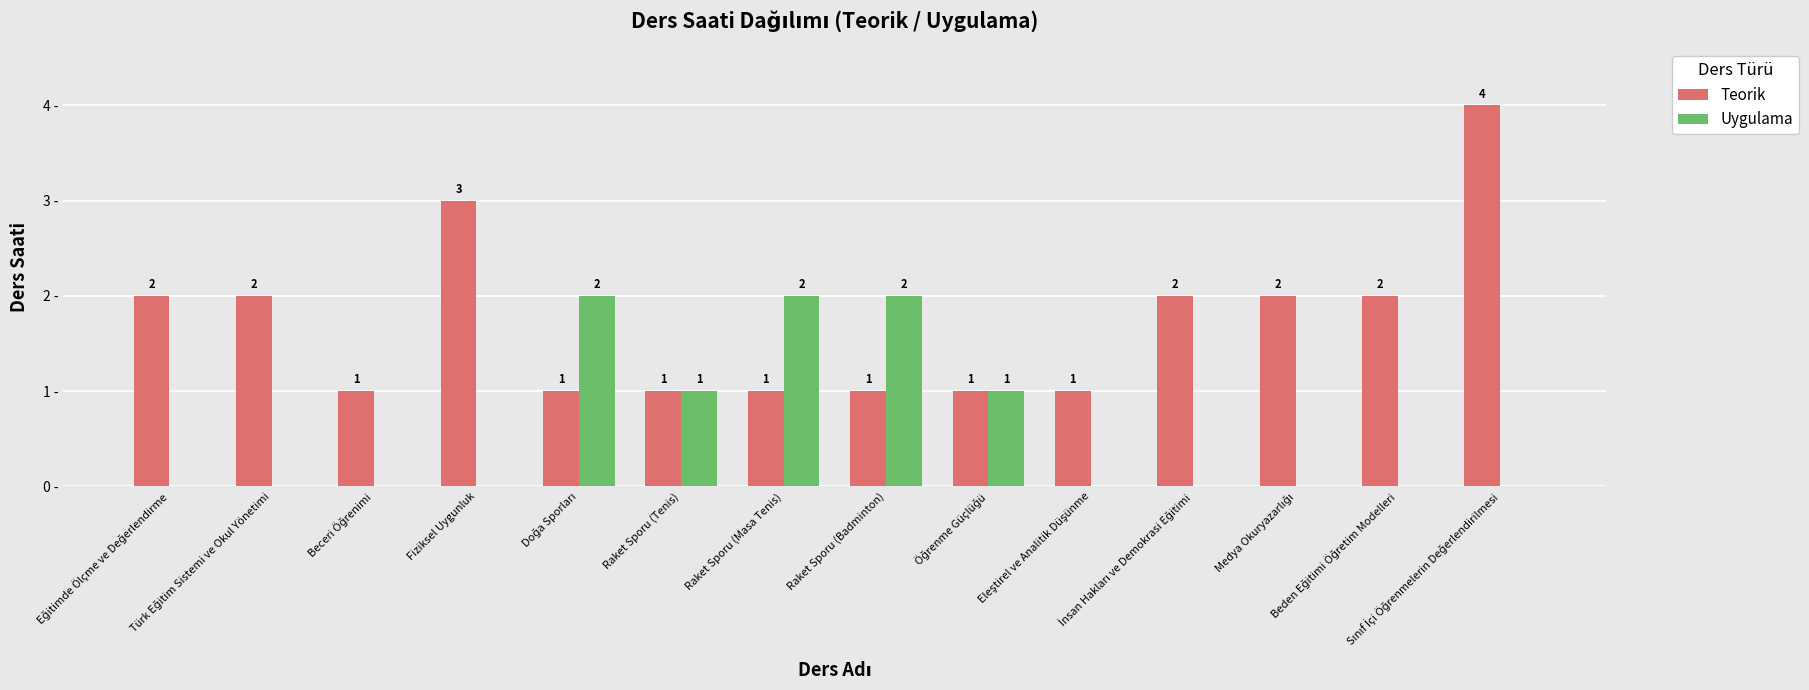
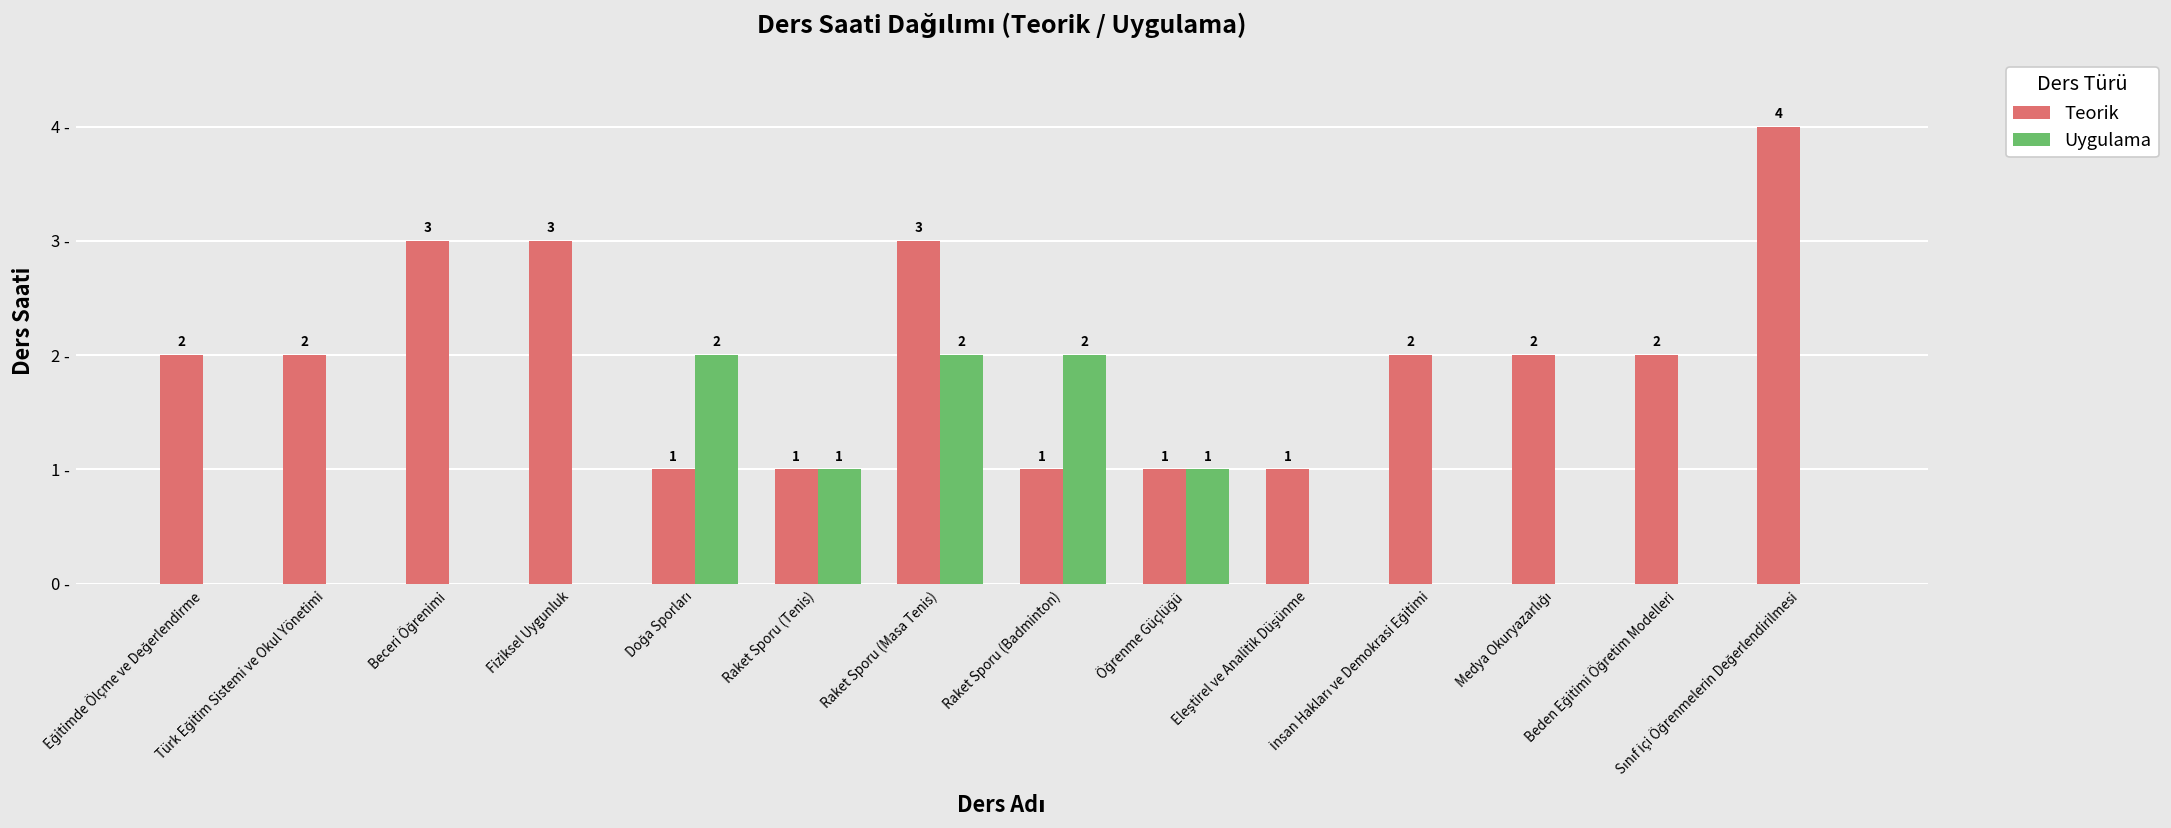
Teorik, Beceri Öğrenimi: 1 -> 3
Teorik, Raket Sporu (Masa Tenis): 1 -> 3
